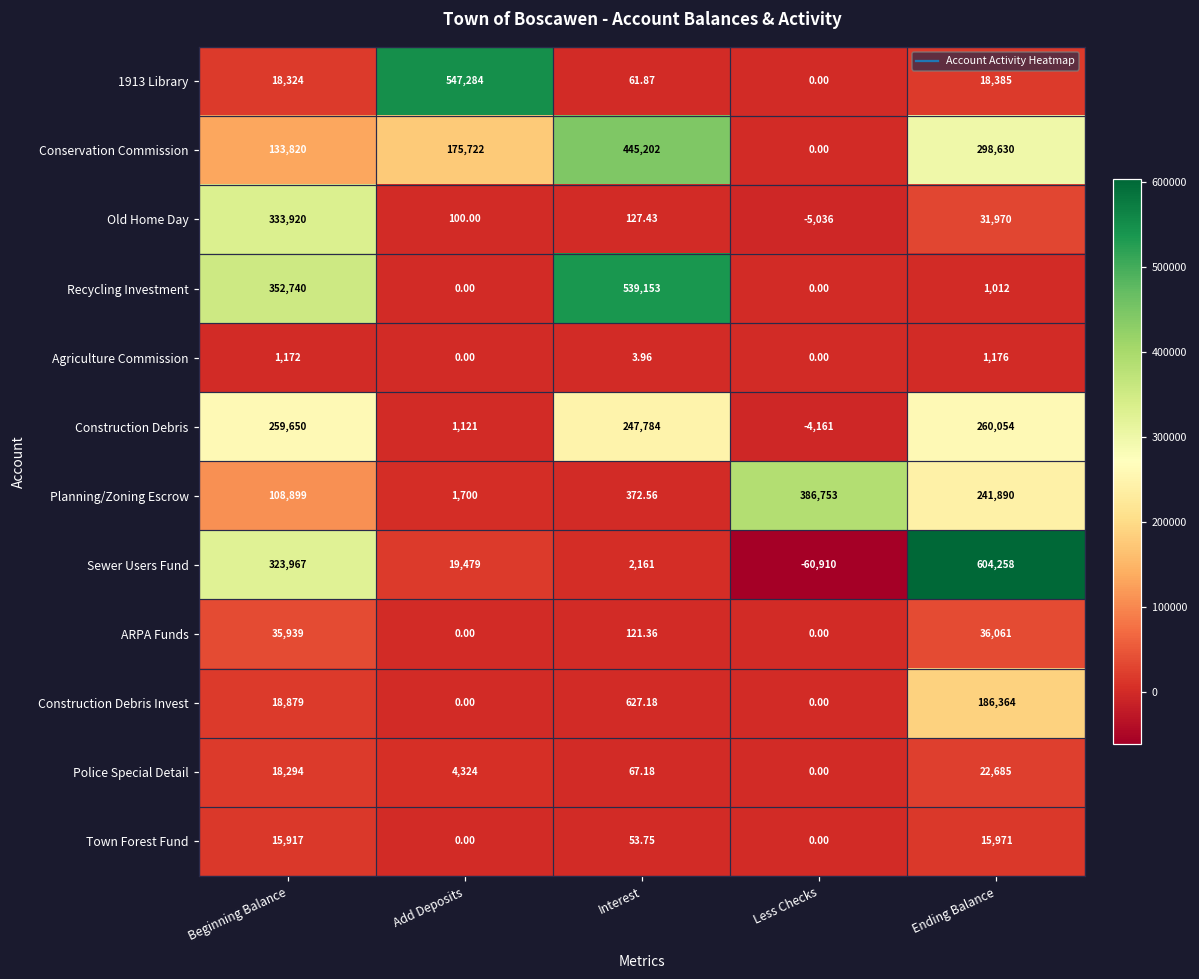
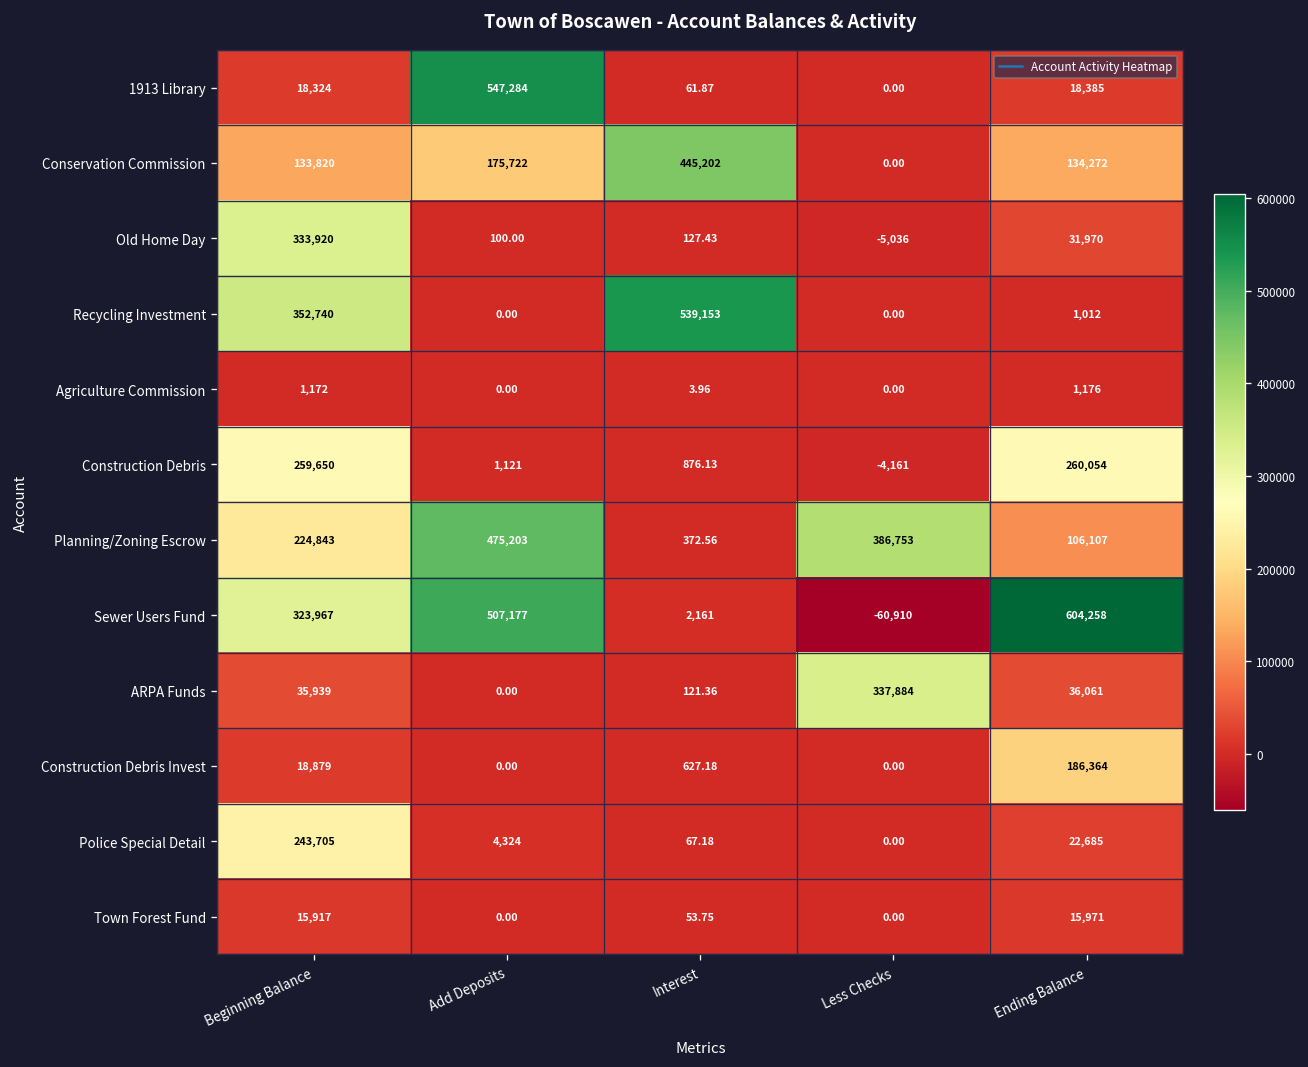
Conservation Commission, Ending Balance: 298,630 -> 134,272
Construction Debris, Interest: 247,784 -> 876.13
Planning/Zoning Escrow, Beginning Balance: 108,899 -> 224,843
Planning/Zoning Escrow, Add Deposits: 1,700 -> 475,203
Planning/Zoning Escrow, Ending Balance: 241,890 -> 106,107
Sewer Users Fund, Add Deposits: 19,479 -> 507,177
ARPA Funds, Less Checks: 0.00 -> 337,884
Police Special Detail, Beginning Balance: 18,294 -> 243,705
